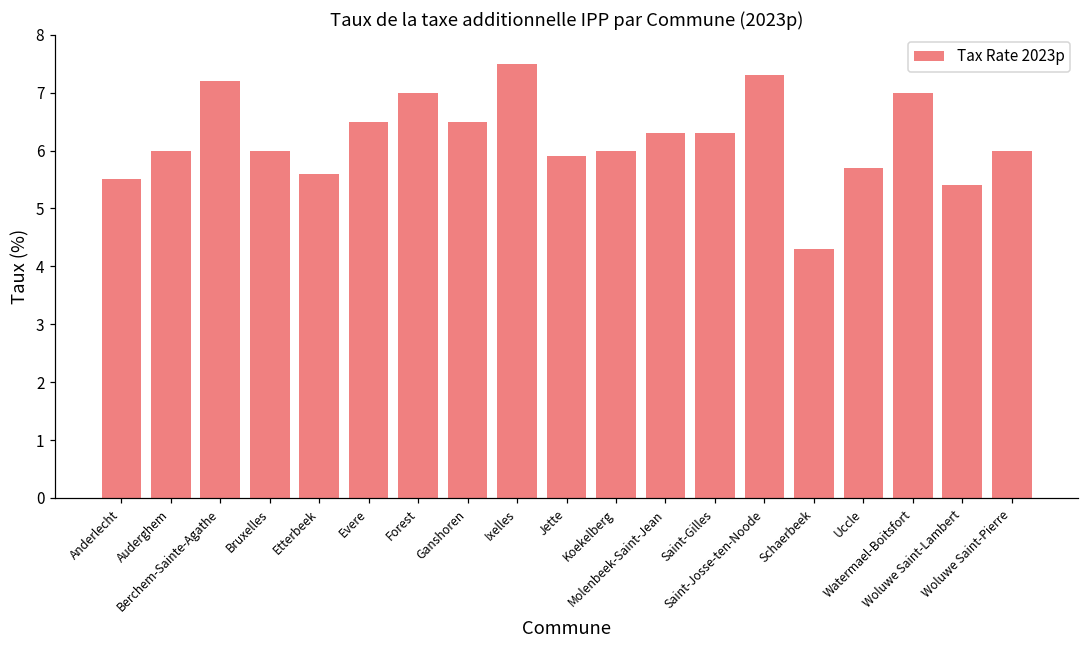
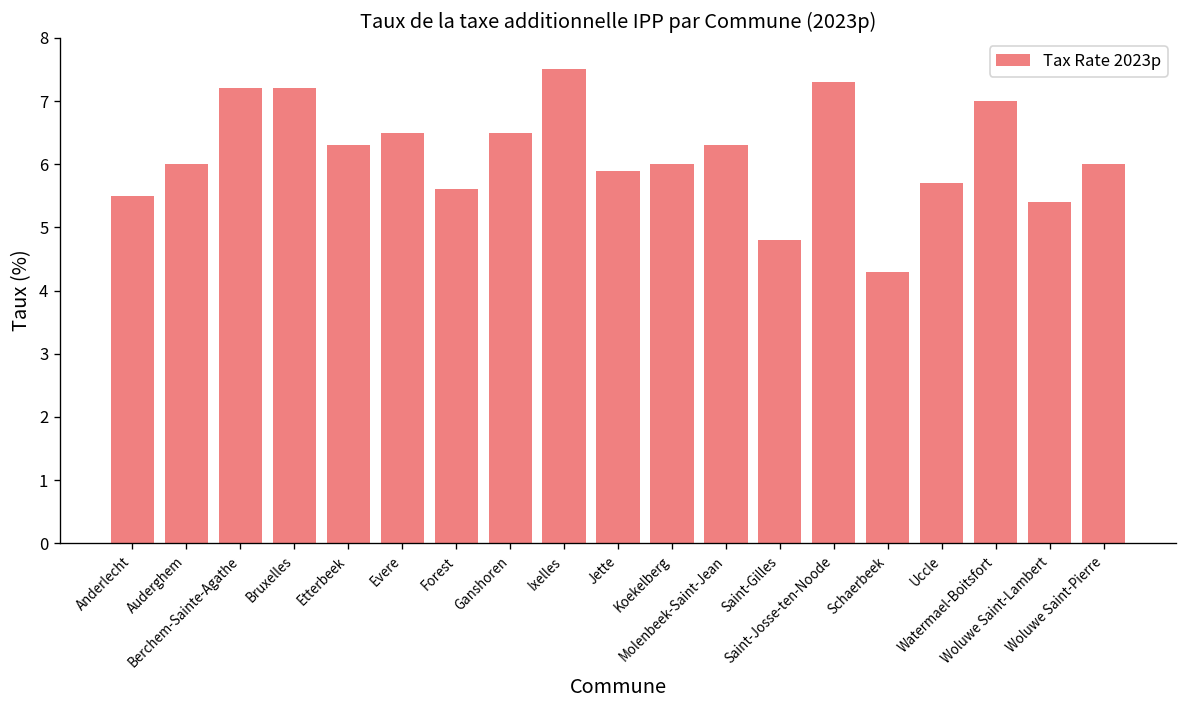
Bruxelles: 6.0 -> 7.2
Etterbeek: 5.6 -> 6.3
Forest: 7.0 -> 5.6
Saint-Gilles: 6.3 -> 4.8
